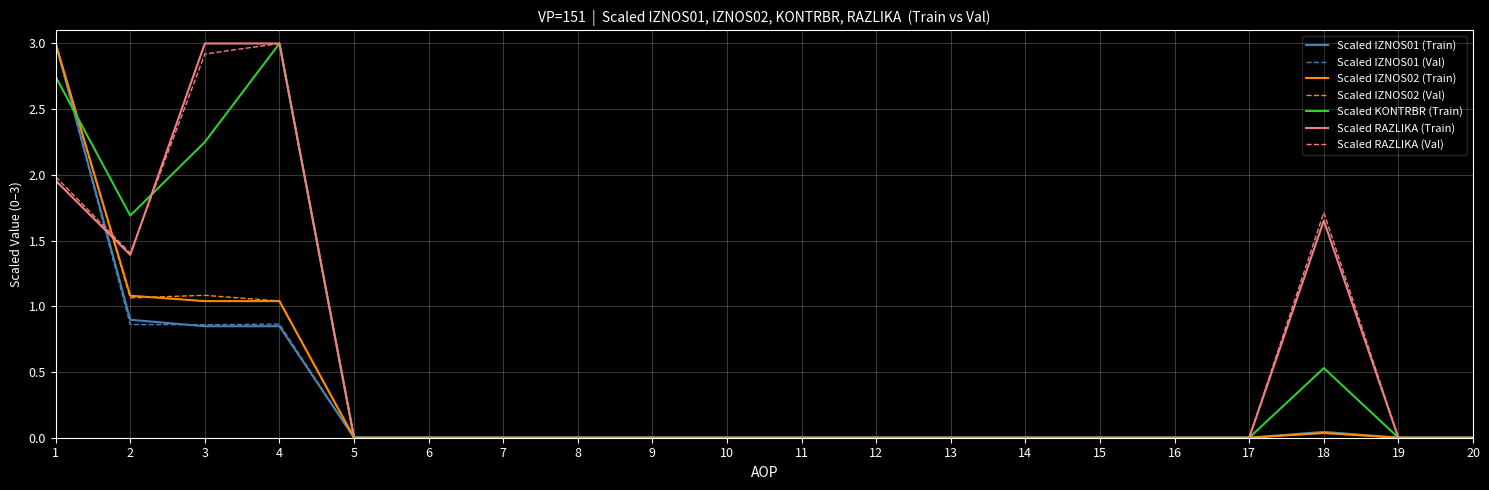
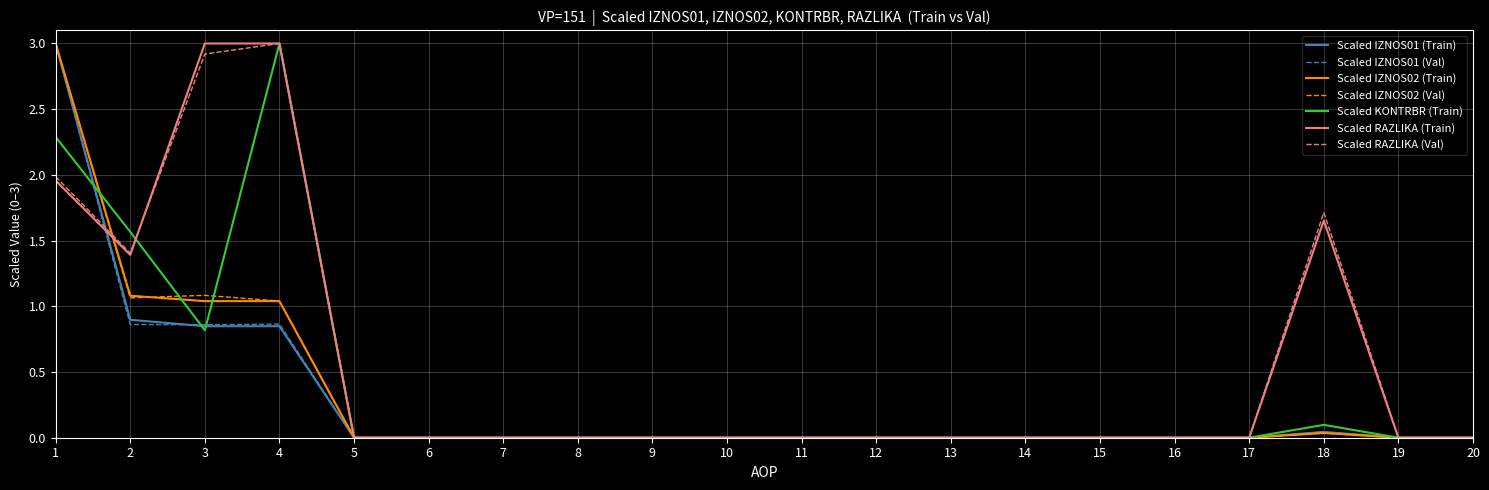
Scaled KONTRBR (Train), 1: 2.75 -> 2.29
Scaled KONTRBR (Train), 2: 1.69 -> 1.57
Scaled KONTRBR (Train), 3: 2.25 -> 0.82
Scaled KONTRBR (Train), 18: 0.53 -> 0.10
